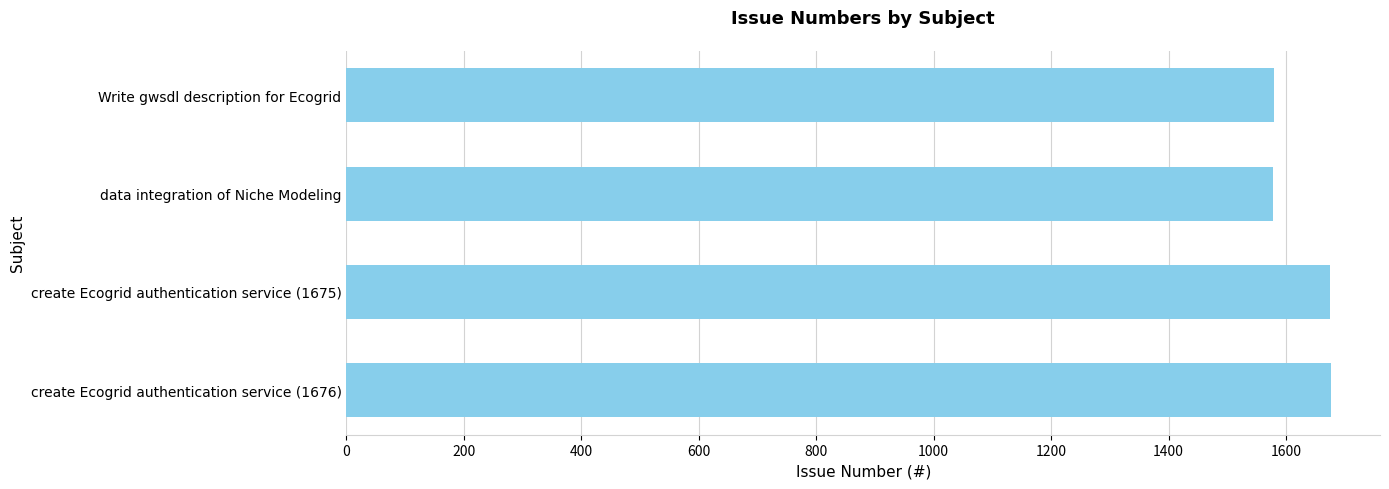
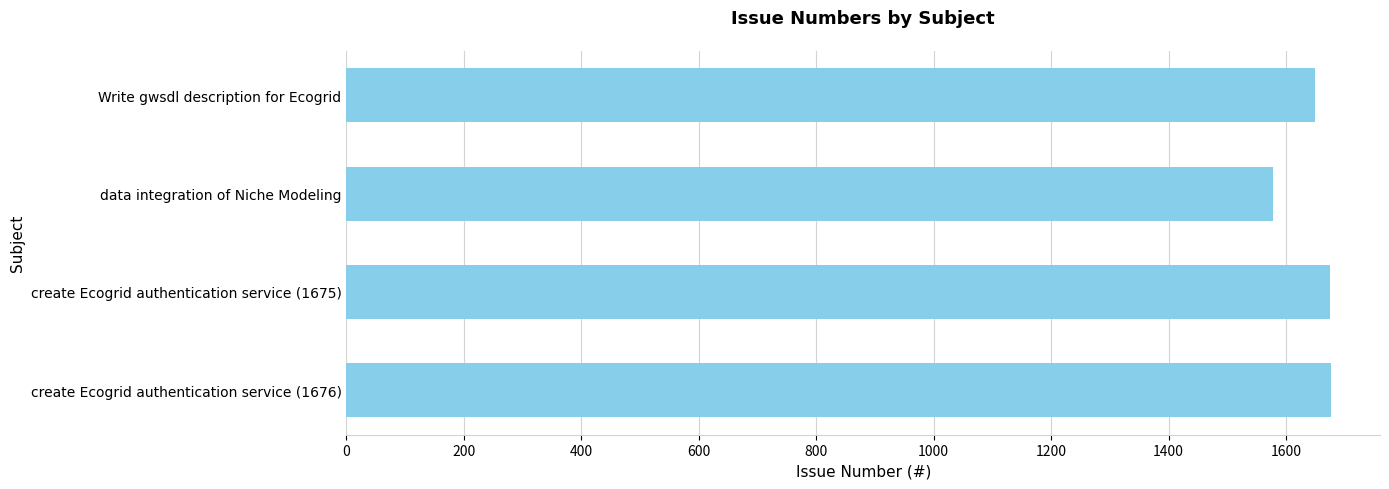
Write gwsdl description for Ecogrid: 1580 -> 1650
